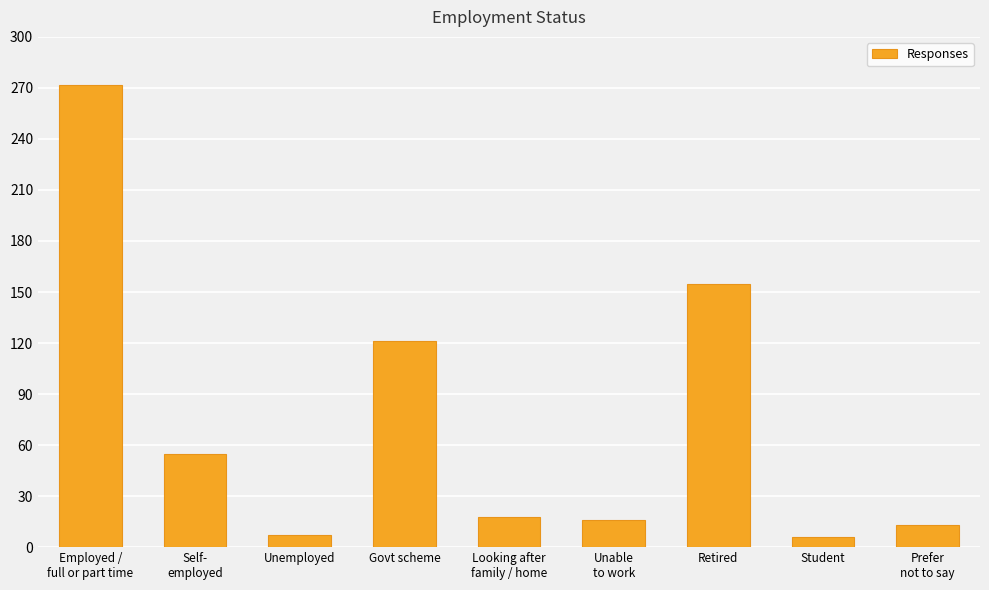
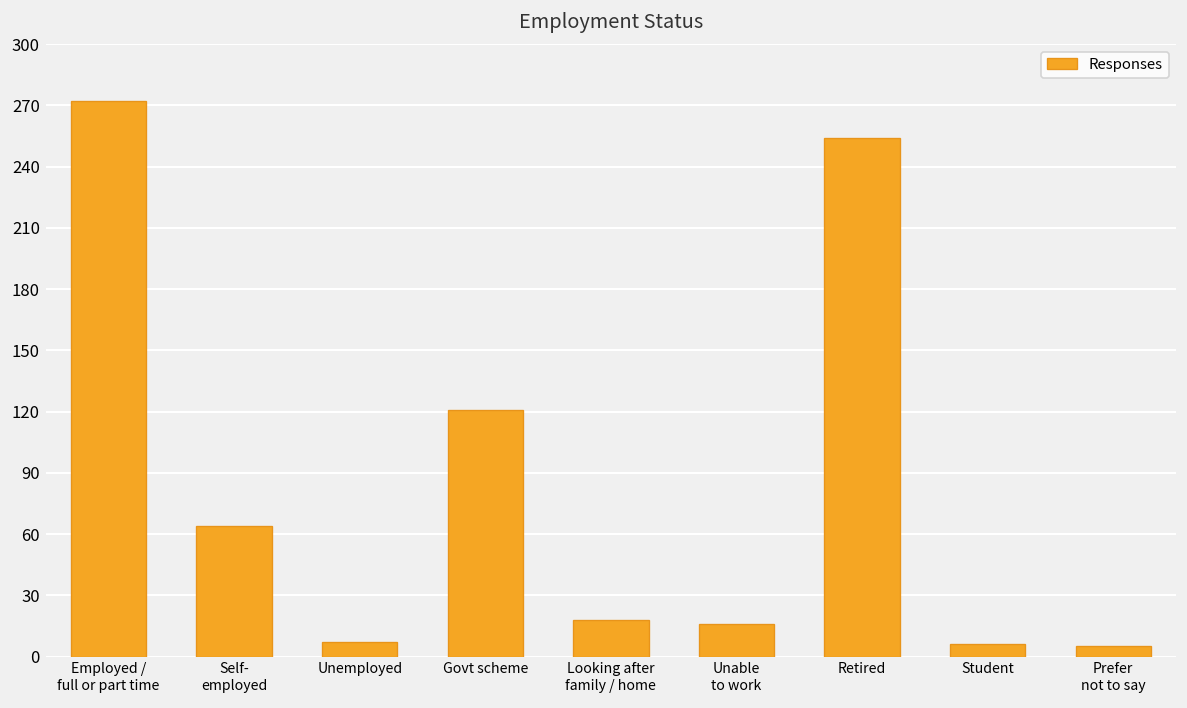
Self- employed: 55 -> 64
Retired: 155 -> 254
Prefer not to say: 13 -> 5
